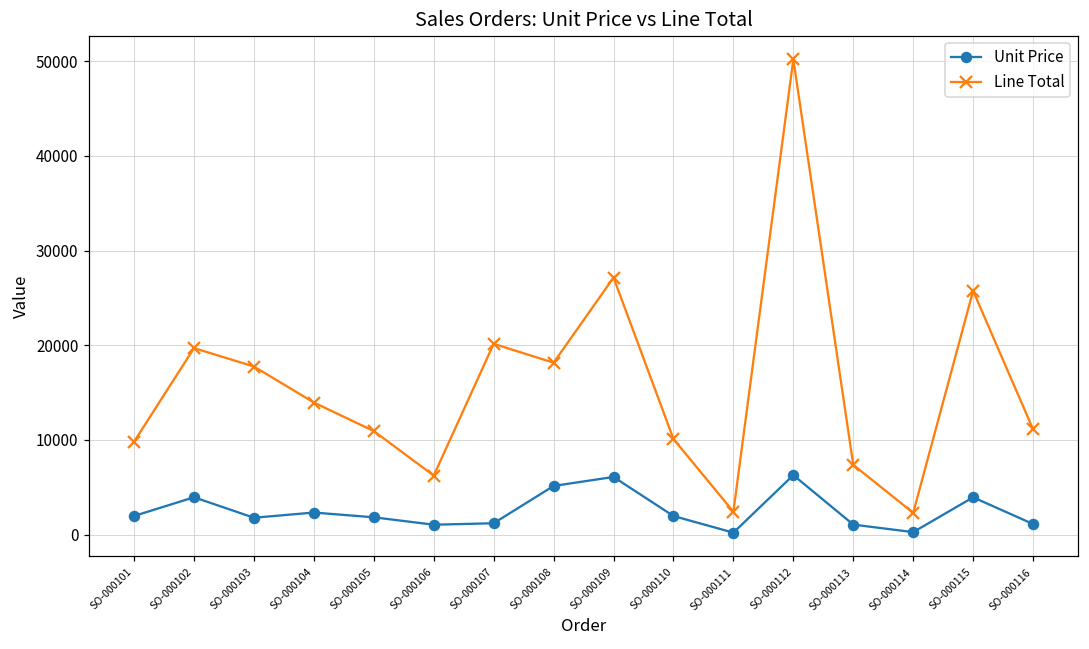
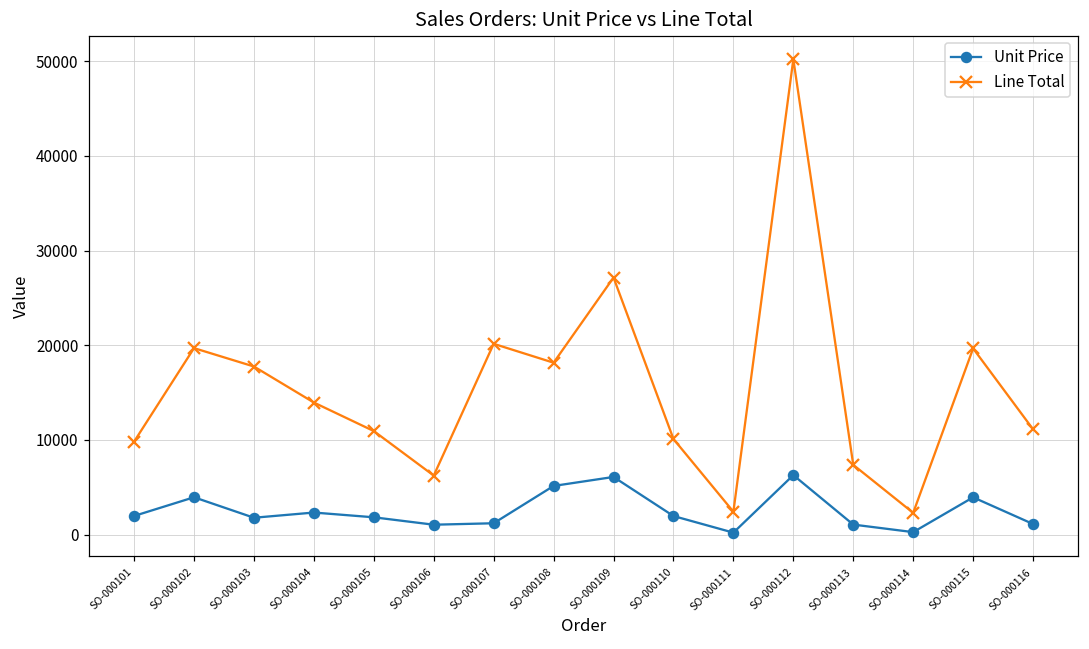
Line Total, SO-000115: 26000 -> 20000
